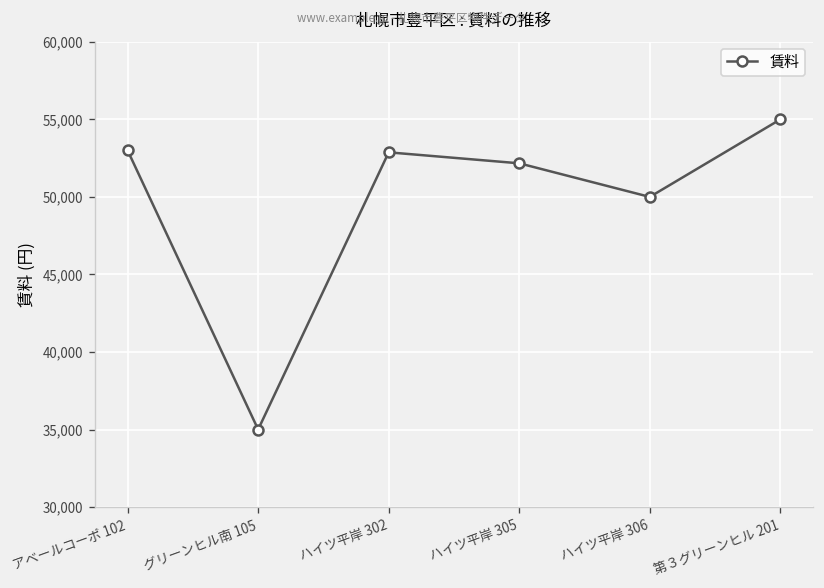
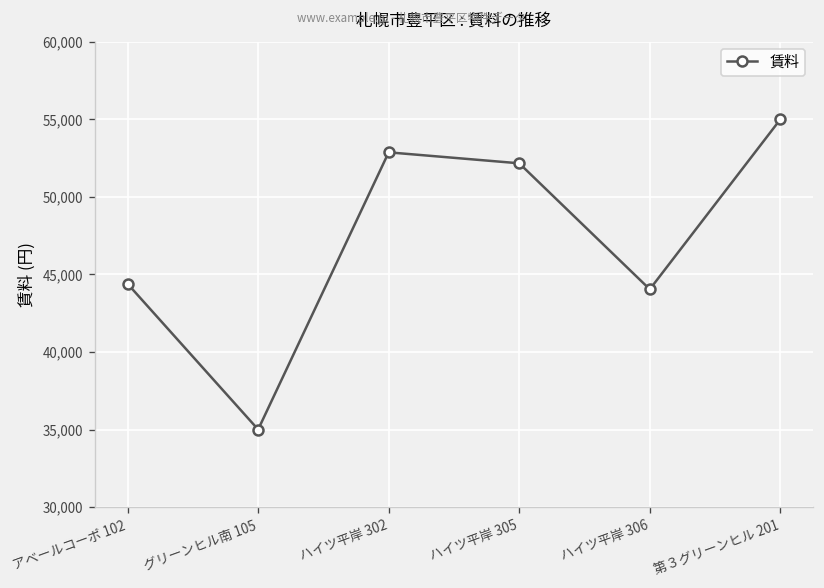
アベールコーポ 102: 53,000 -> 44,400
ハイツ平岸 306: 50,000 -> 44,000
